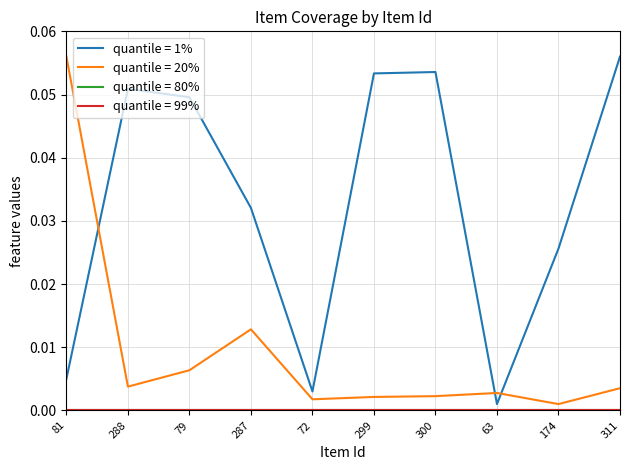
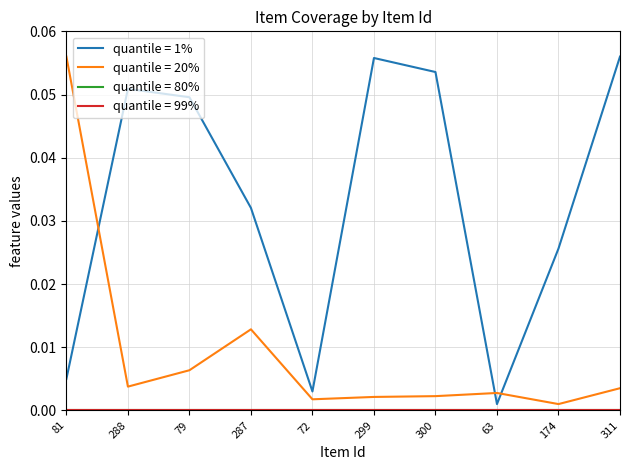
quantile = 1%, 299: 0.053 -> 0.056
